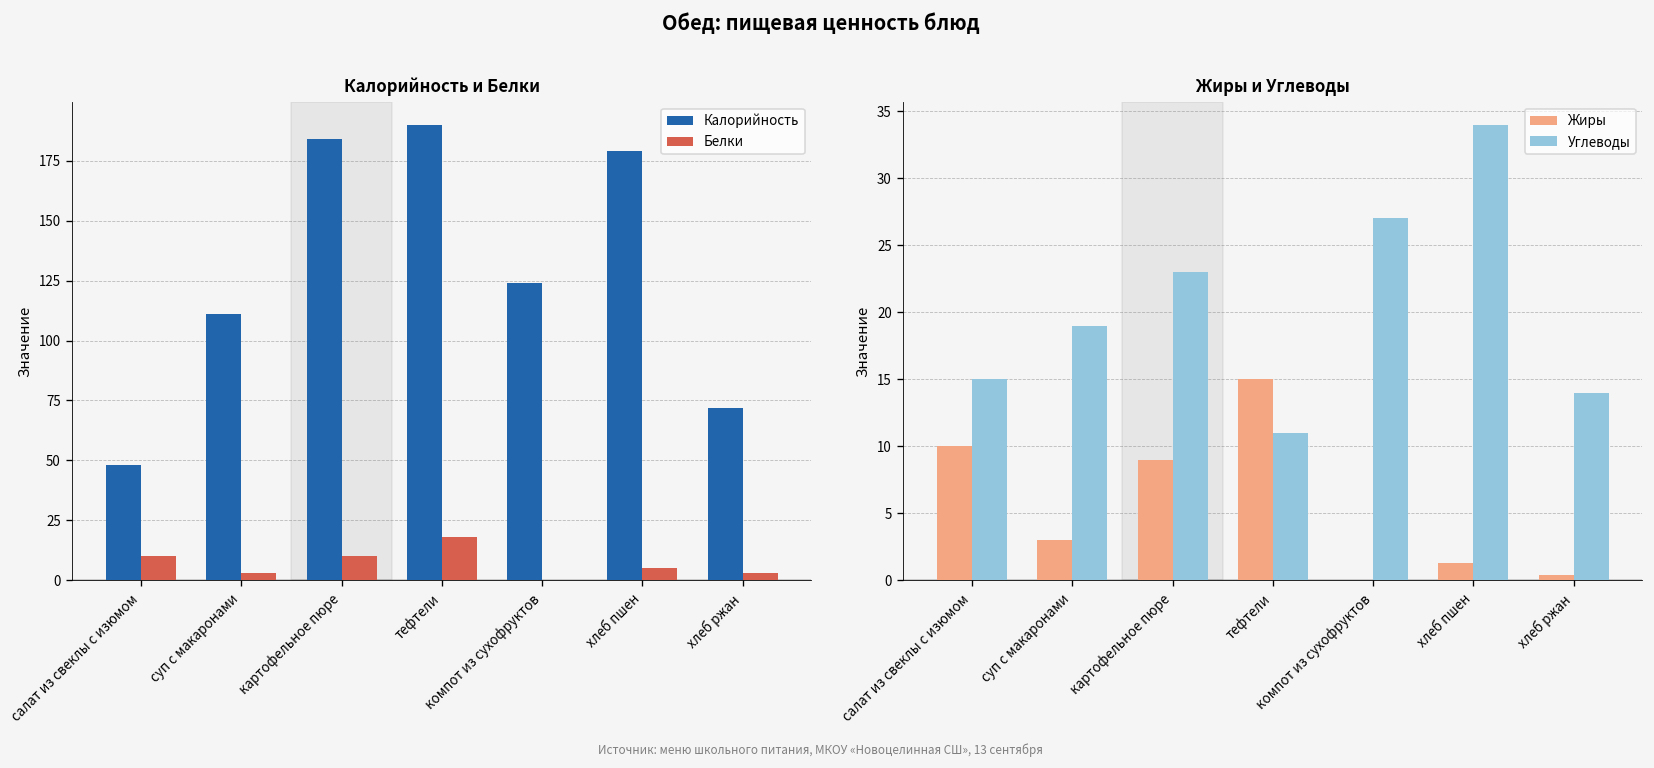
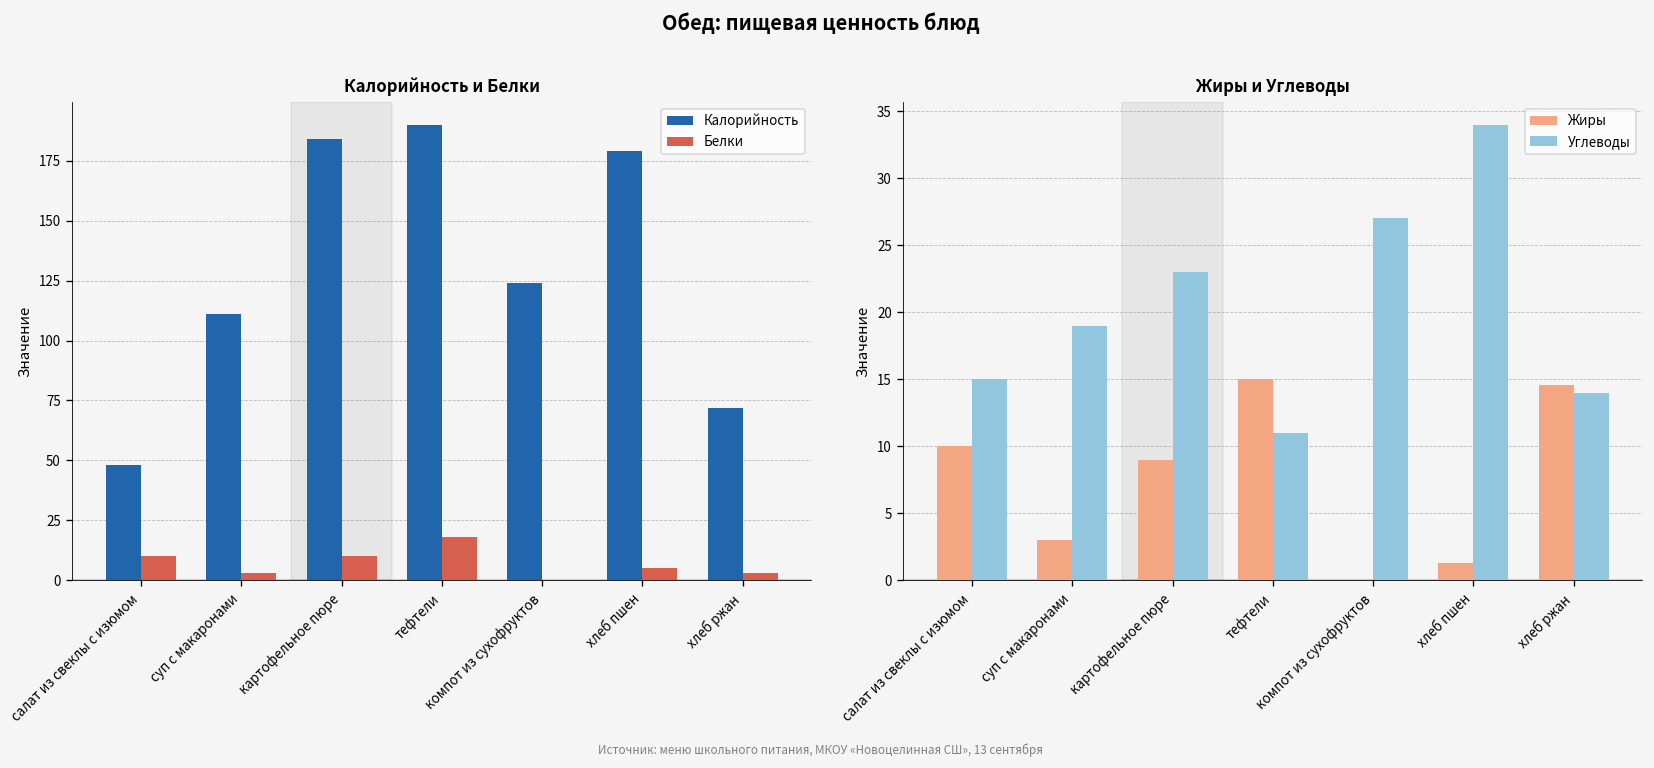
Жиры и Углеводы, Жиры, хлеб ржан: 0.4 -> 14.6
